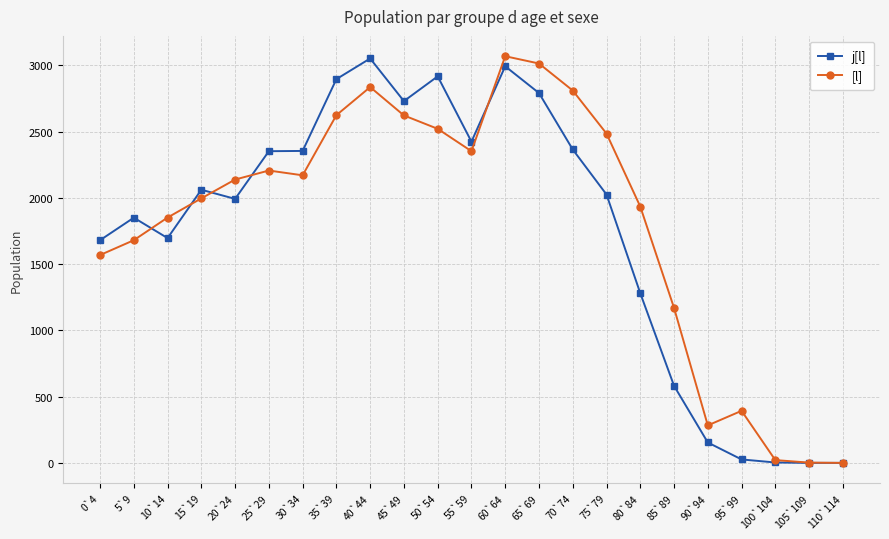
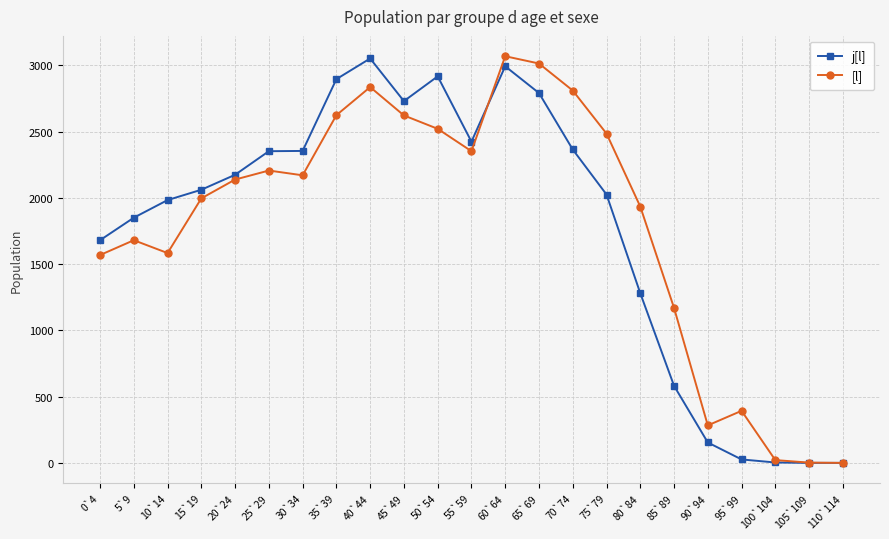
j[l], 10`14: 1700 -> 1980
[l], 10`14: 1850 -> 1580
j[l], 20`24: 1990 -> 2180
